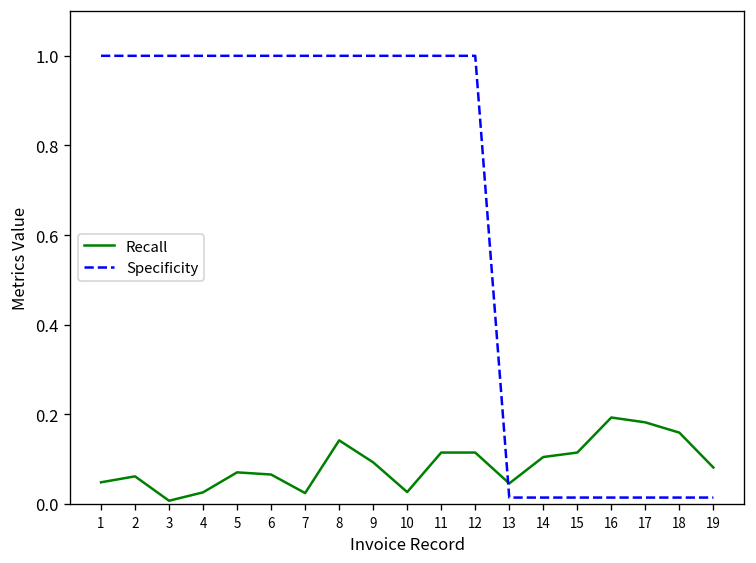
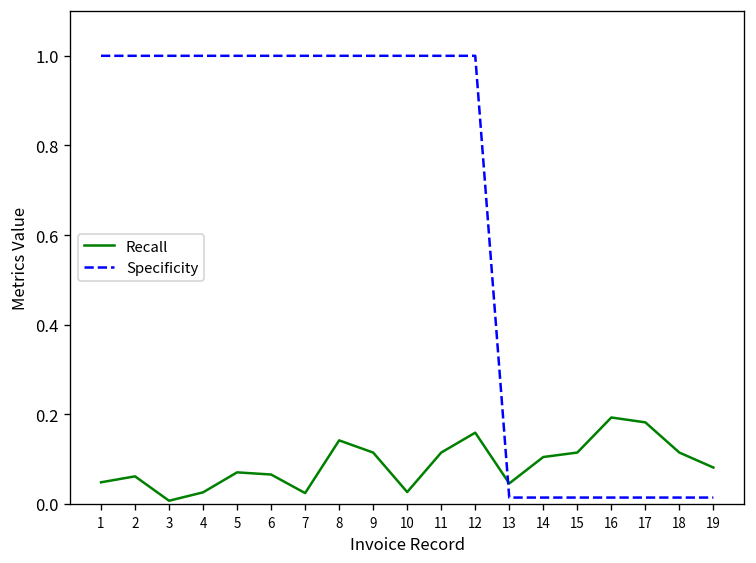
Recall, 9: 0.09 -> 0.11
Recall, 12: 0.11 -> 0.16
Recall, 18: 0.16 -> 0.11
